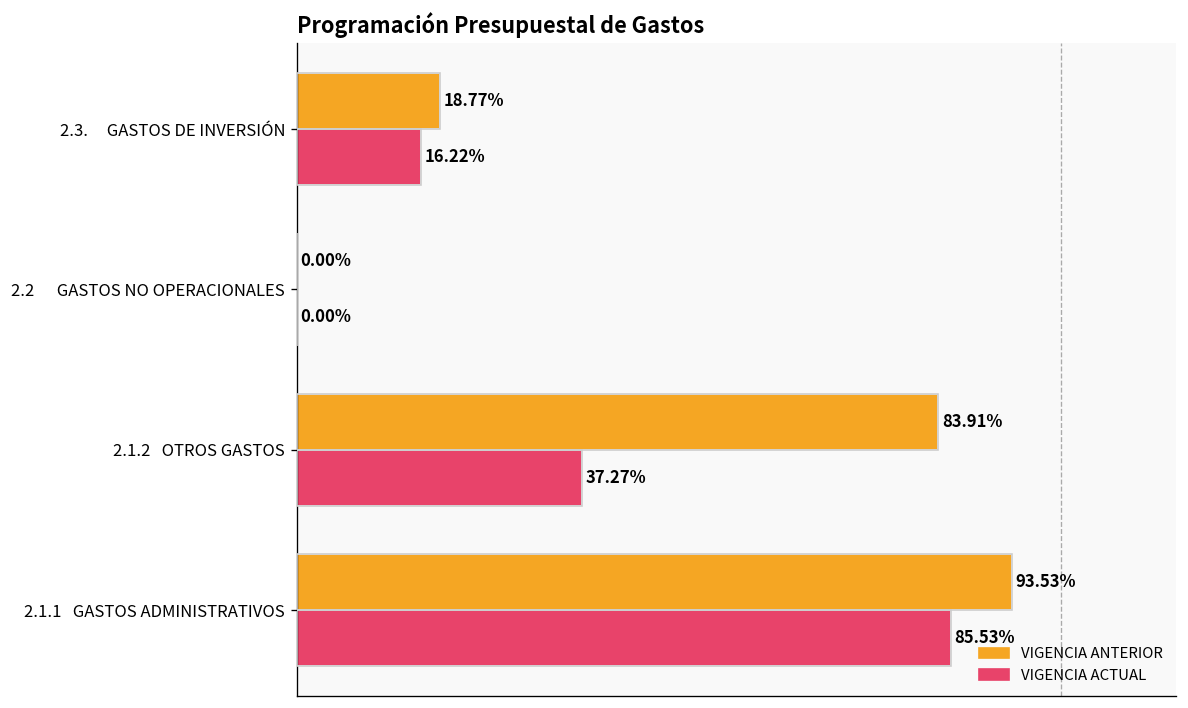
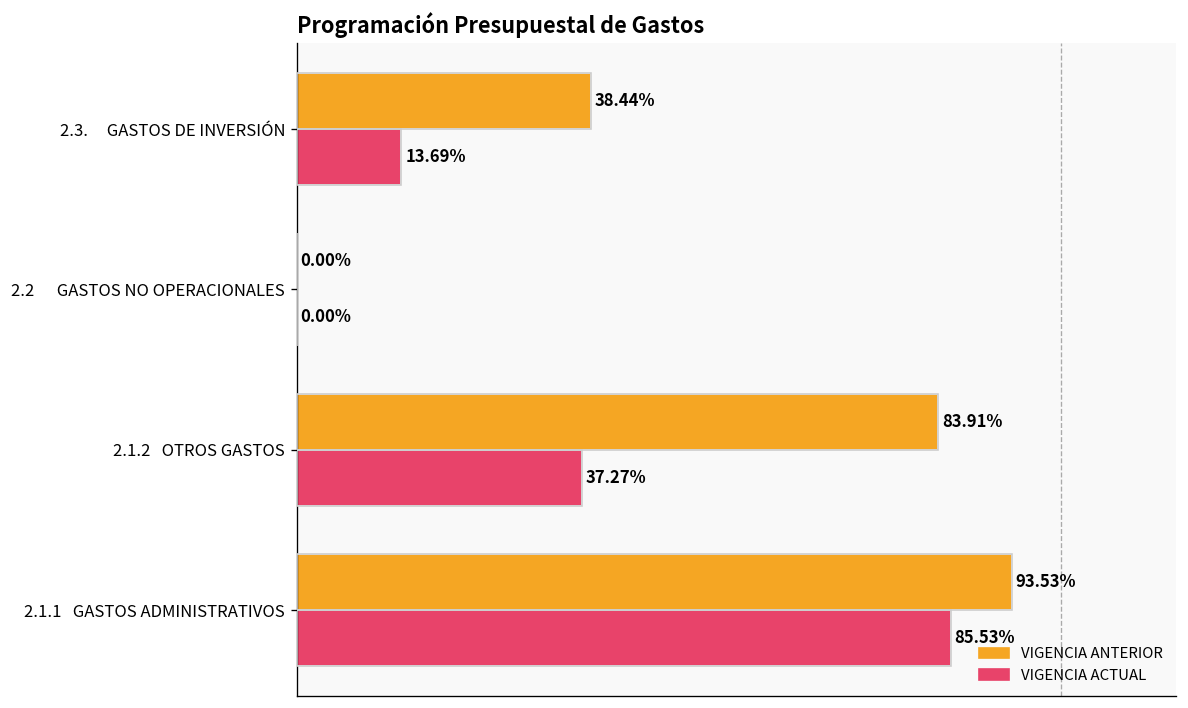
VIGENCIA ANTERIOR, 2.3. GASTOS DE INVERSIÓN: 18.77% -> 38.44%
VIGENCIA ACTUAL, 2.3. GASTOS DE INVERSIÓN: 16.22% -> 13.69%
